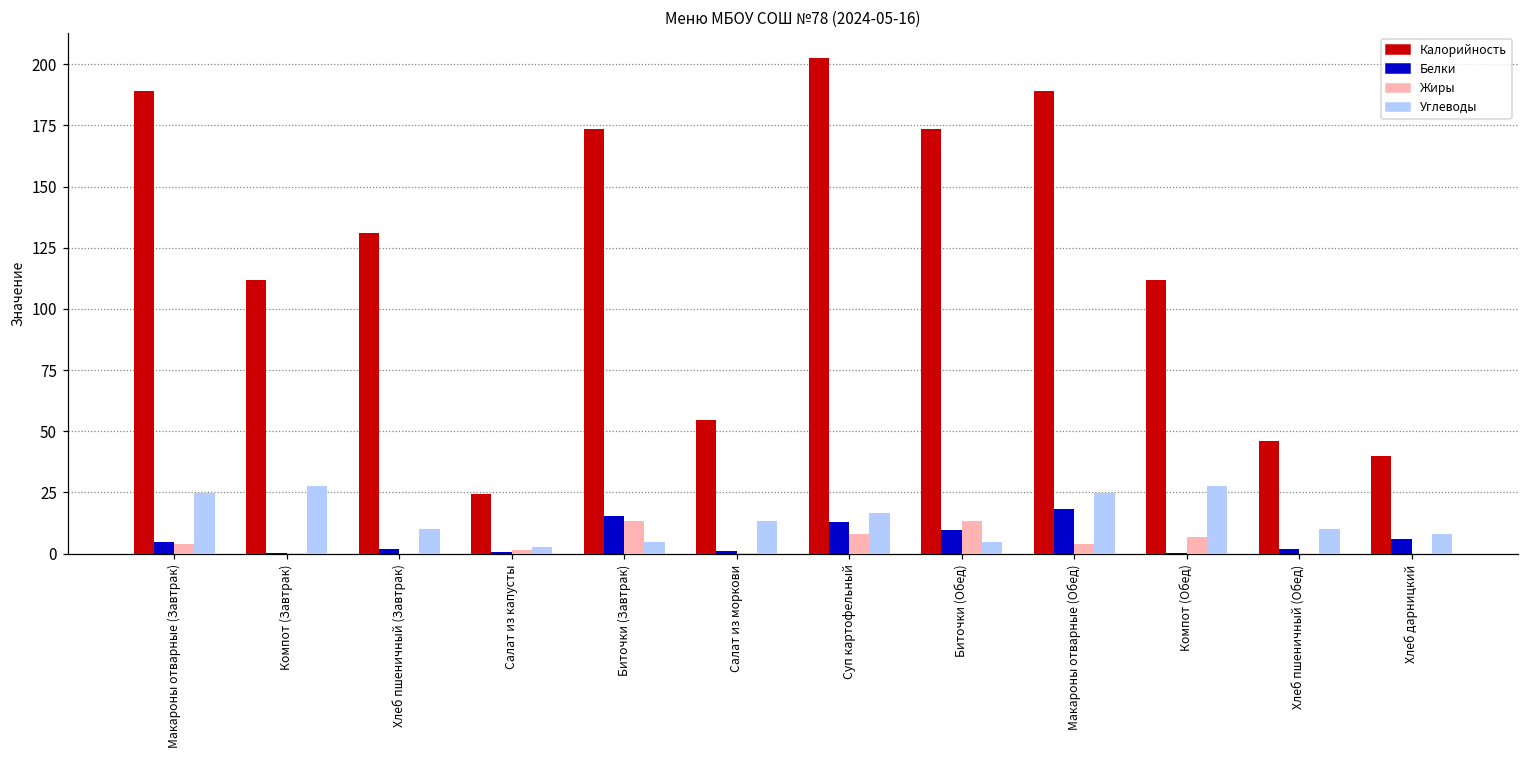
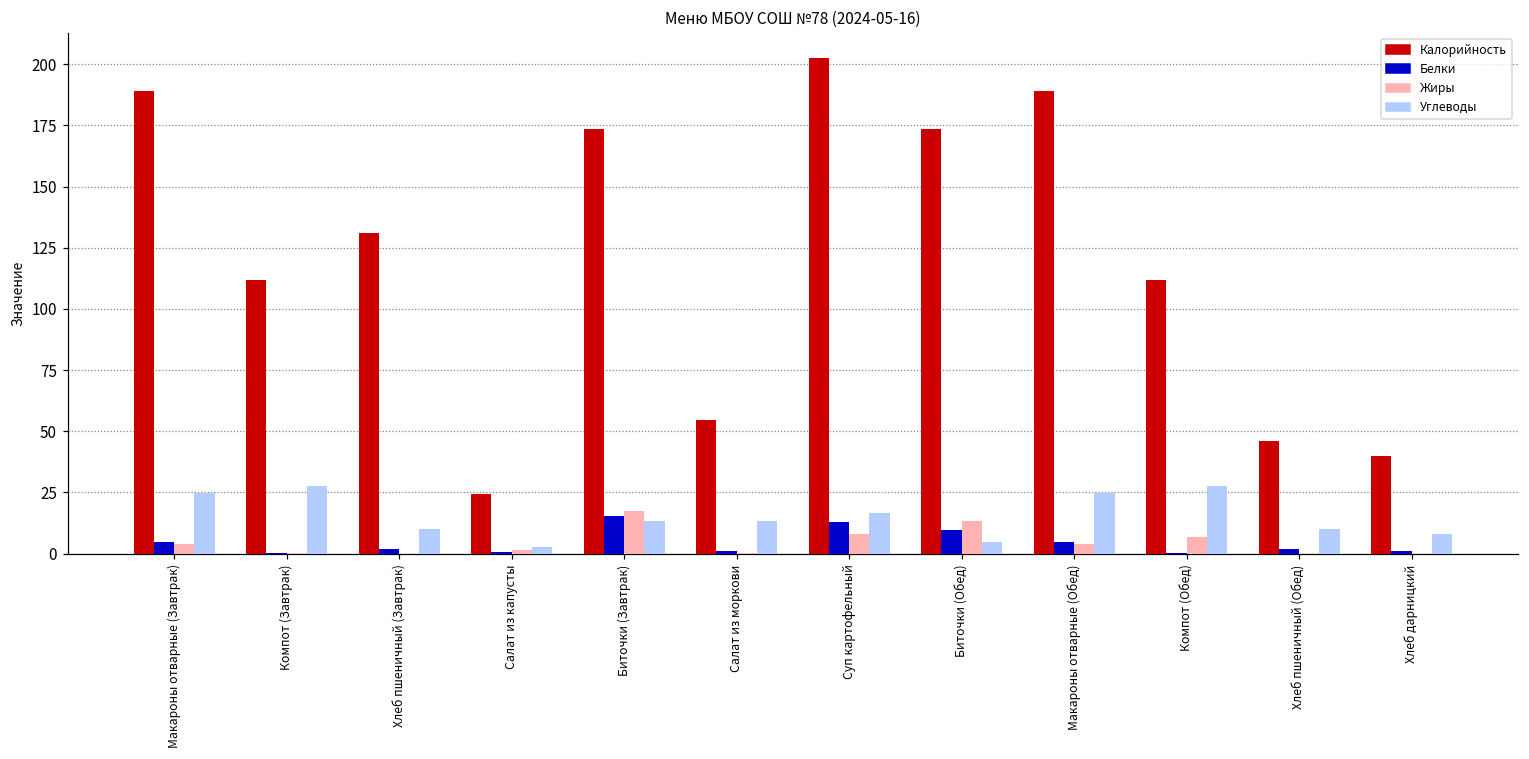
Жиры, Биточки (Завтрак): 13 -> 17
Углеводы, Биточки (Завтрак): 5 -> 13
Белки, Макароны отварные (Обед): 18 -> 5
Белки, Хлеб дарницкий: 6 -> 1
